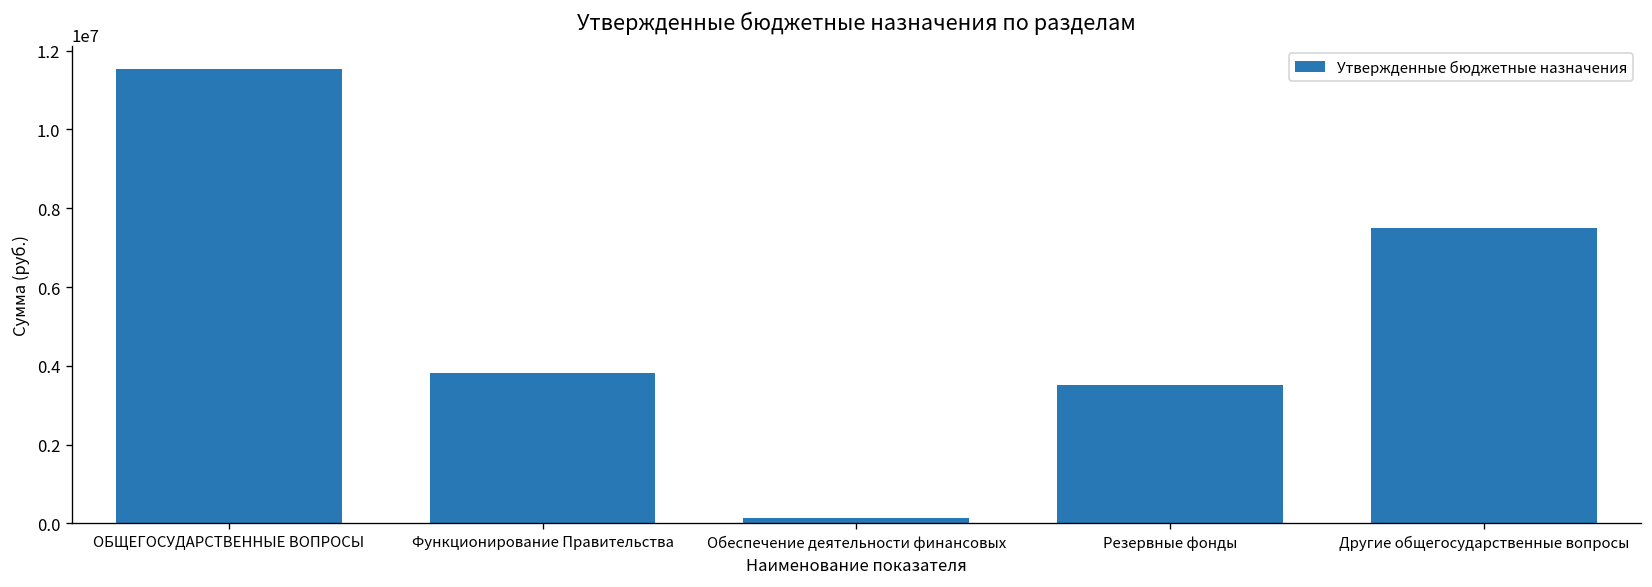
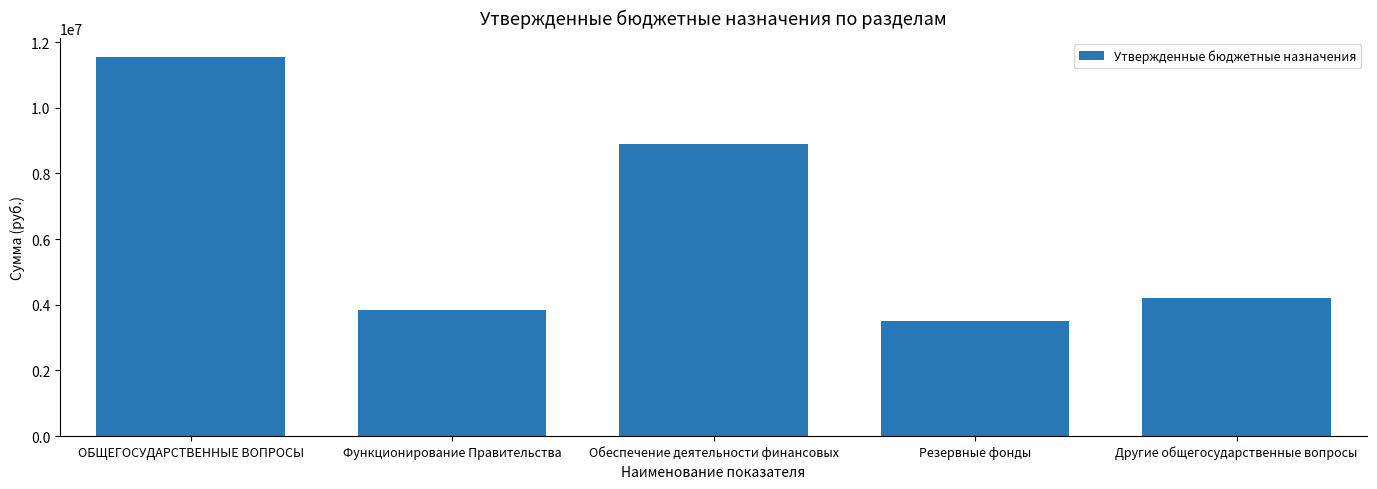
Обеспечение деятельности финансовых: 100000 -> 8900000
Другие общегосударственные вопросы: 7500000 -> 4200000
